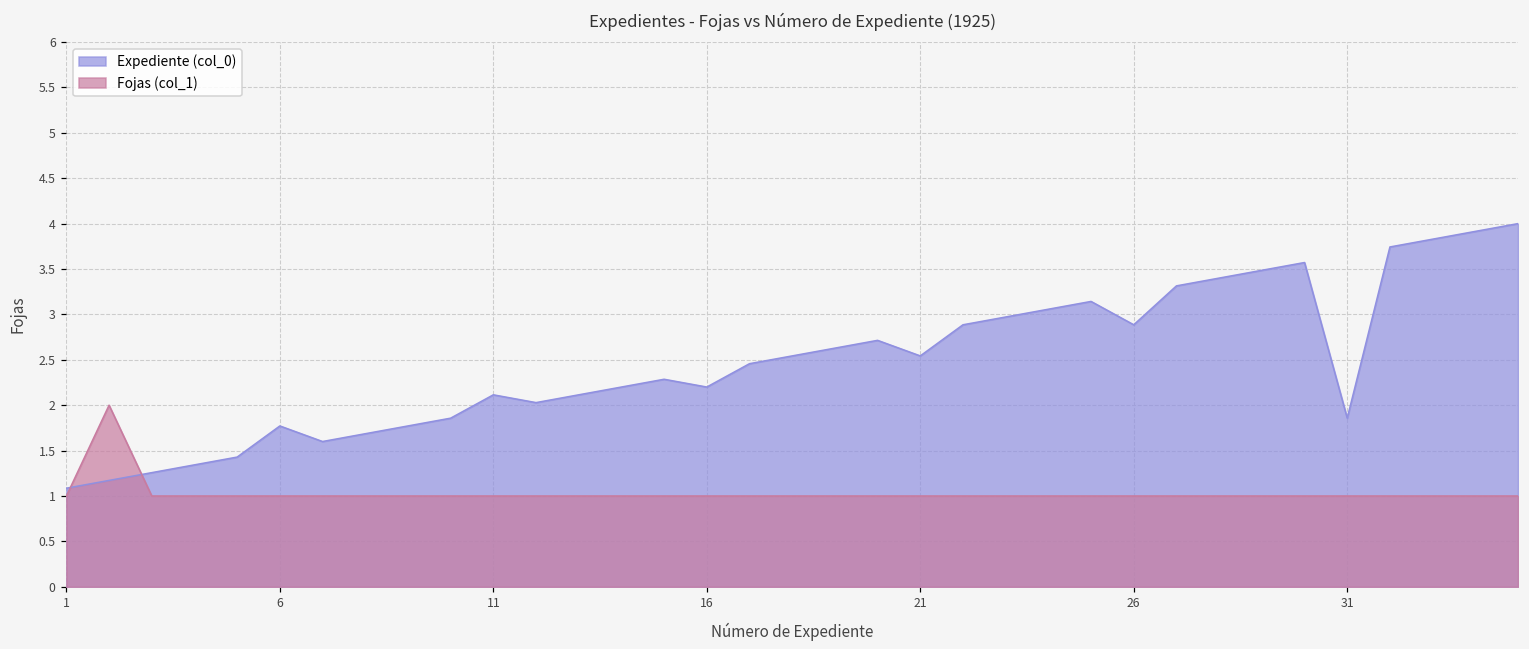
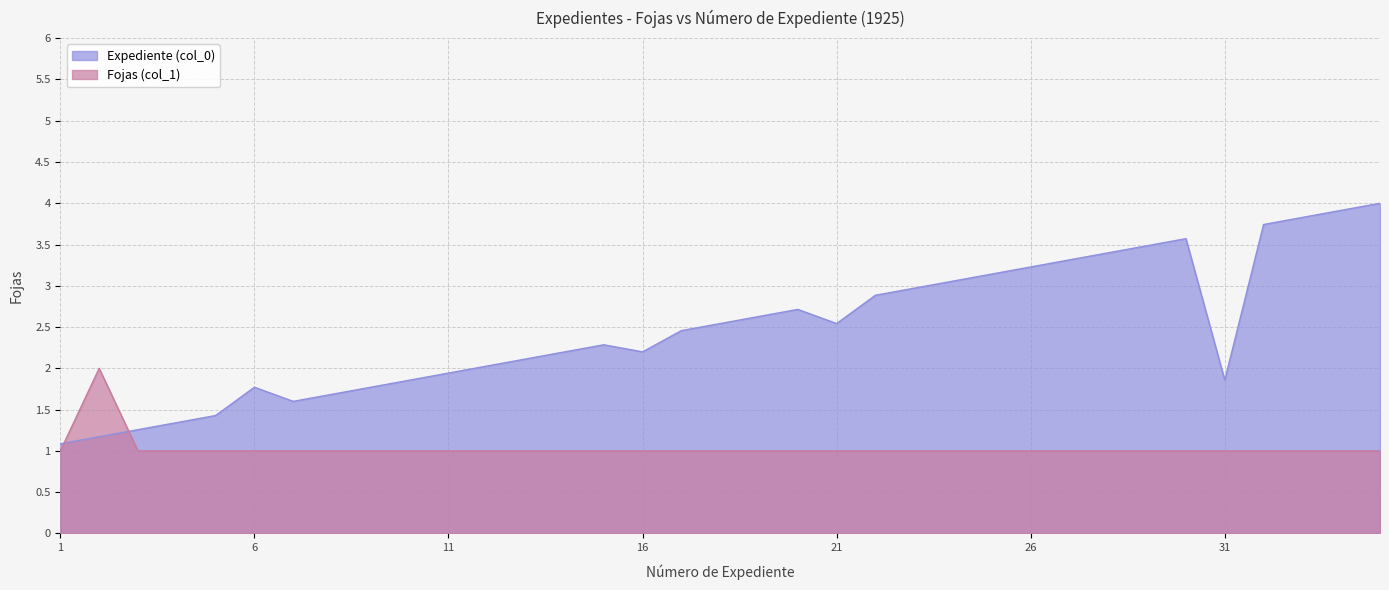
Expediente (col_0), 11: 2.1 -> 1.9
Expediente (col_0), 26: 2.9 -> 3.2
